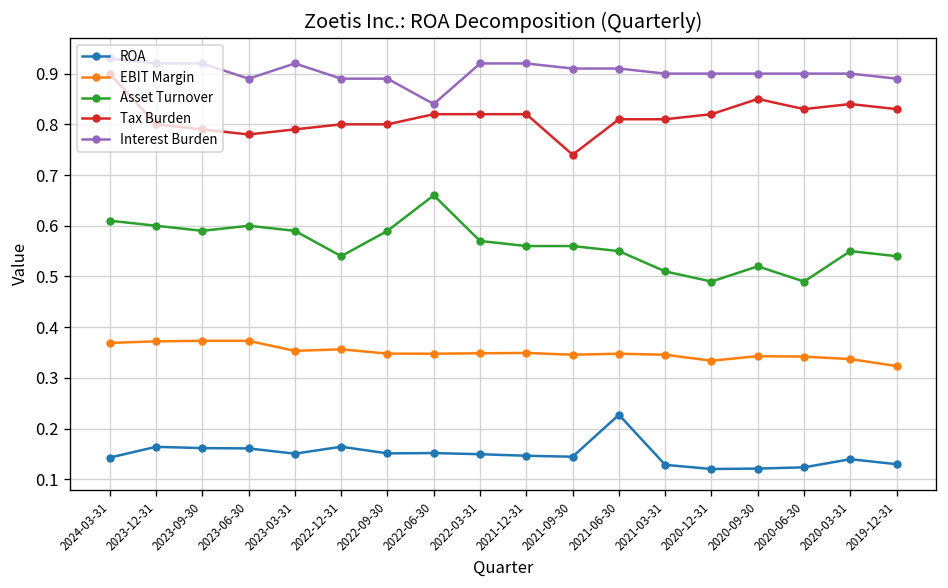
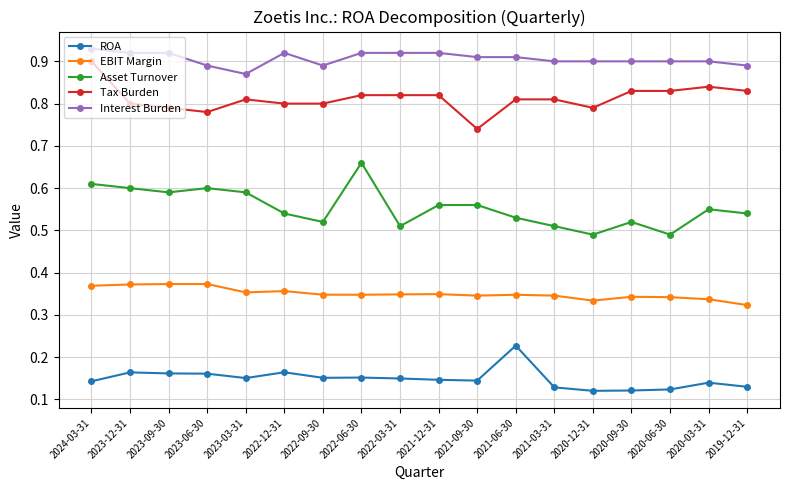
Tax Burden, 2023-03-31: 0.79 -> 0.81
Interest Burden, 2023-03-31: 0.92 -> 0.87
Interest Burden, 2022-12-31: 0.89 -> 0.92
Asset Turnover, 2022-09-30: 0.59 -> 0.52
Interest Burden, 2022-06-30: 0.84 -> 0.92
Asset Turnover, 2022-03-31: 0.57 -> 0.51
Asset Turnover, 2021-06-30: 0.55 -> 0.53
Tax Burden, 2020-12-31: 0.82 -> 0.79
Tax Burden, 2020-09-30: 0.85 -> 0.83
